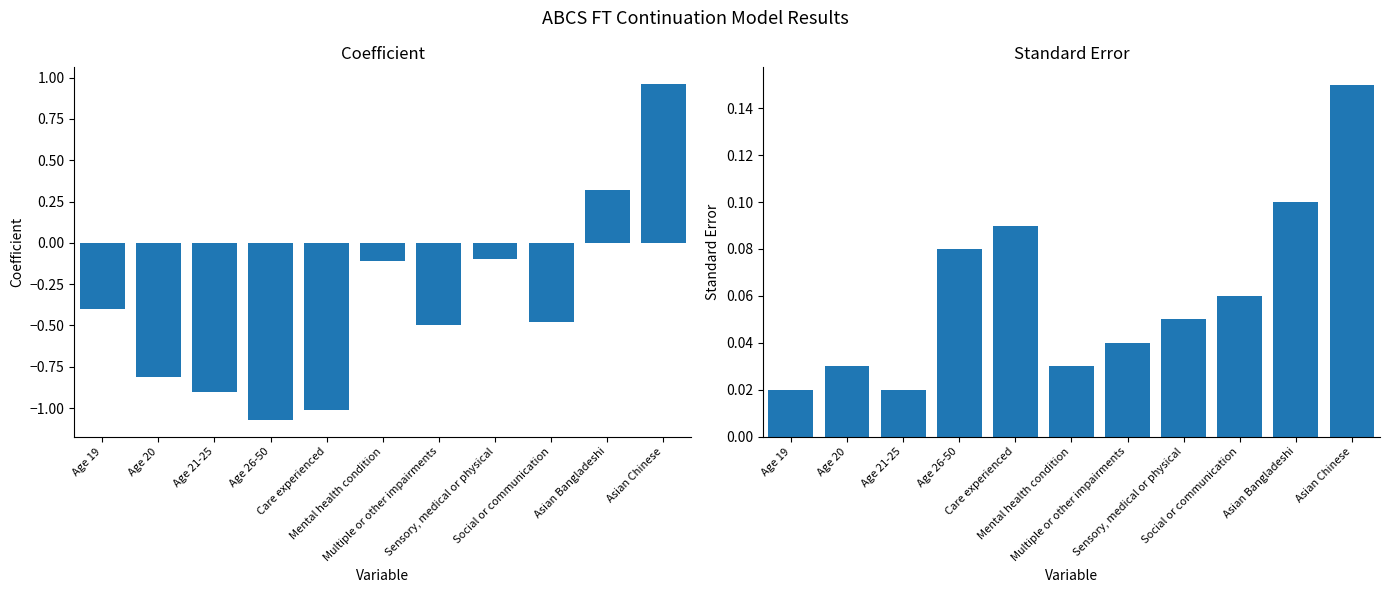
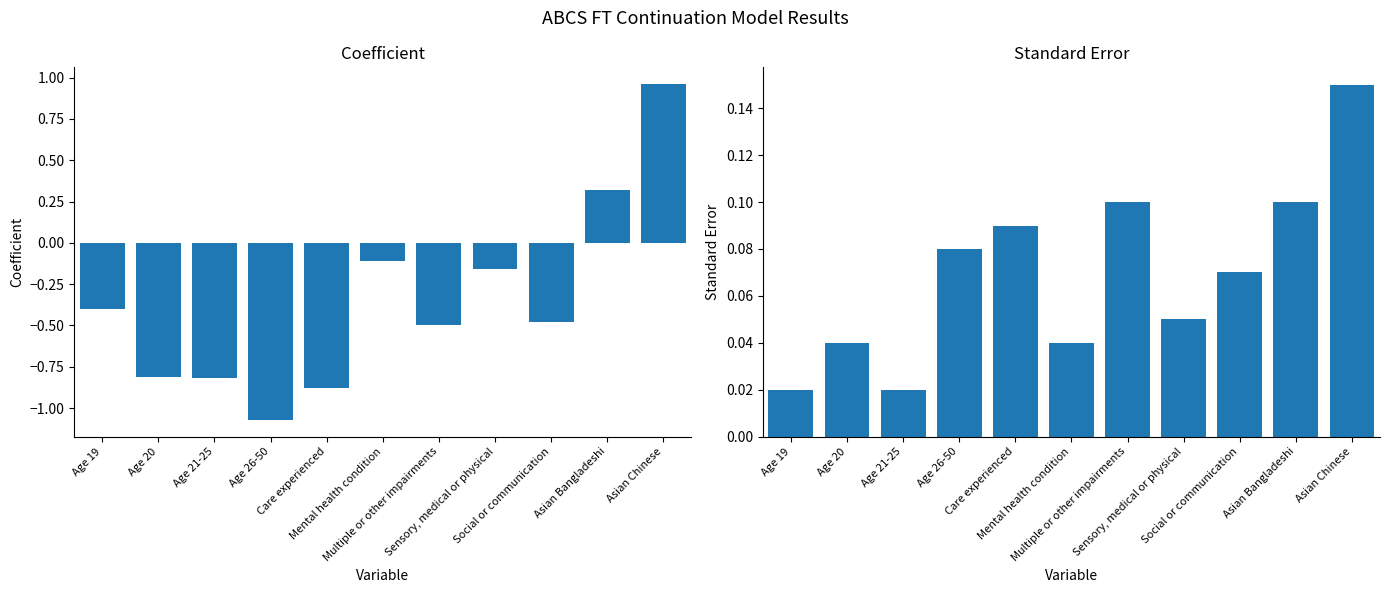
Coefficient, Age 21-25: -0.90 -> -0.82
Coefficient, Care experienced: -1.01 -> -0.88
Coefficient, Sensory, medical or physical: -0.10 -> -0.16
Standard Error, Age 20: 0.03 -> 0.04
Standard Error, Mental health condition: 0.03 -> 0.04
Standard Error, Multiple or other impairments: 0.04 -> 0.10
Standard Error, Social or communication: 0.06 -> 0.07
